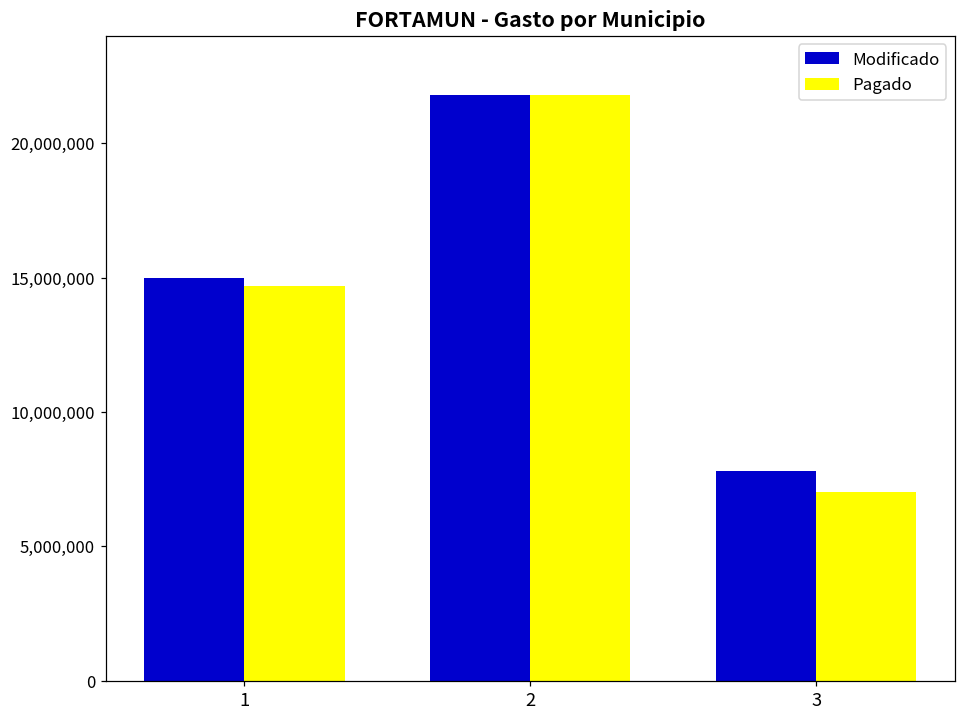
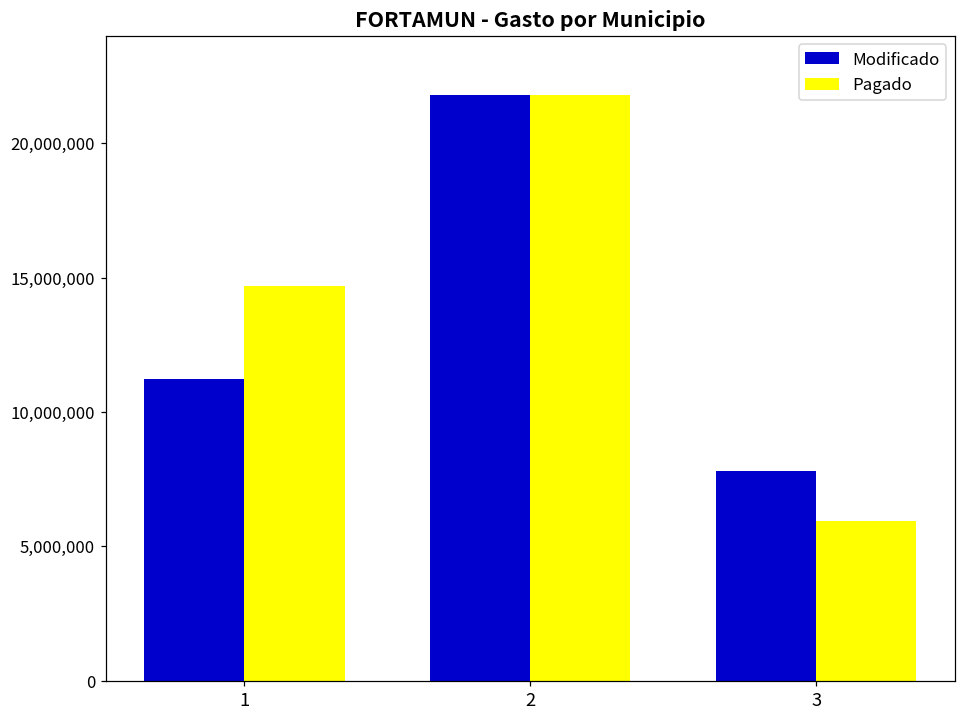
Modificado, 1: 15,000,000 -> 11,200,000
Pagado, 3: 7,000,000 -> 6,000,000
